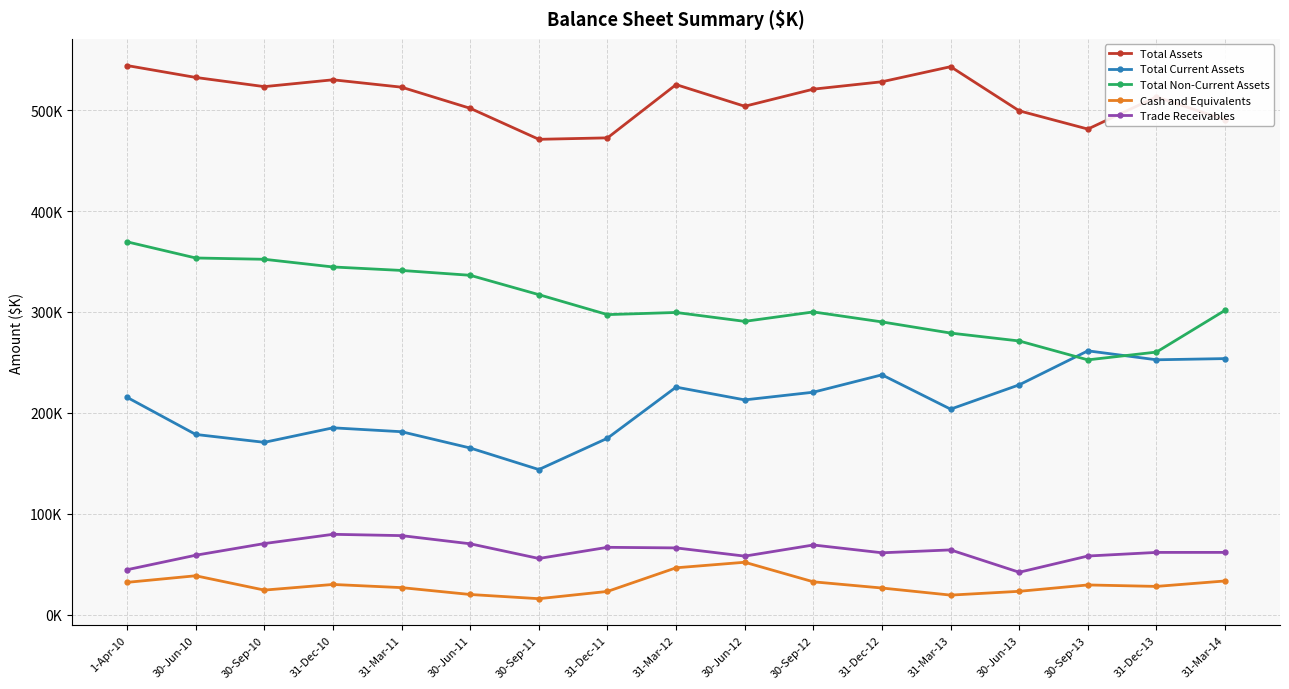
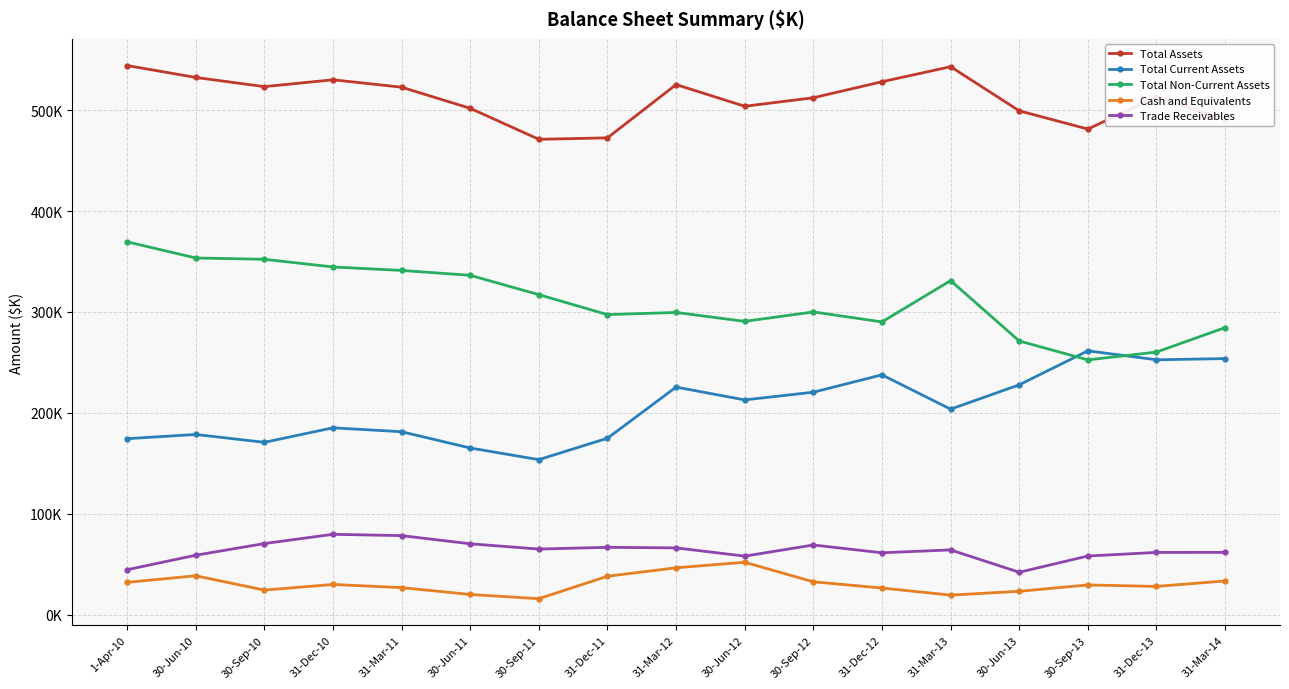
Total Current Assets, 1-Apr-10: 216000 -> 175000
Total Current Assets, 30-Sep-11: 144000 -> 154000
Trade Receivables, 30-Sep-11: 56000 -> 65000
Cash and Equivalents, 31-Dec-11: 23000 -> 38000
Total Assets, 30-Sep-12: 521000 -> 512000
Total Non-Current Assets, 31-Mar-13: 279000 -> 331000
Total Non-Current Assets, 31-Mar-14: 302000 -> 285000
